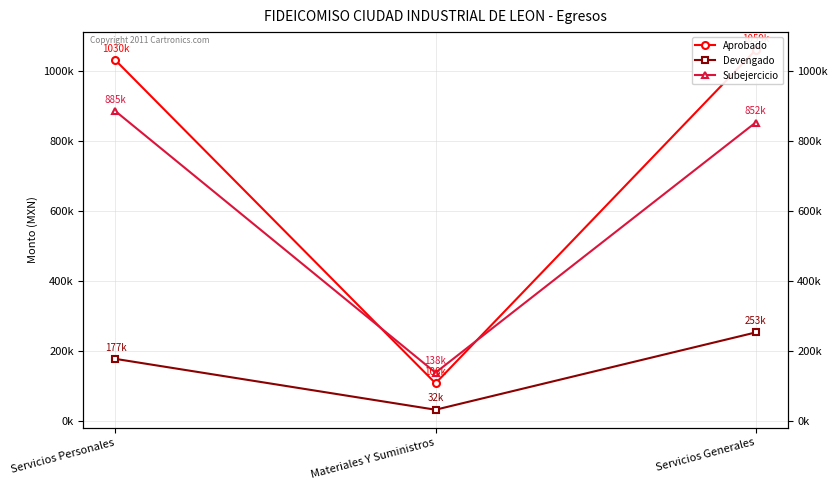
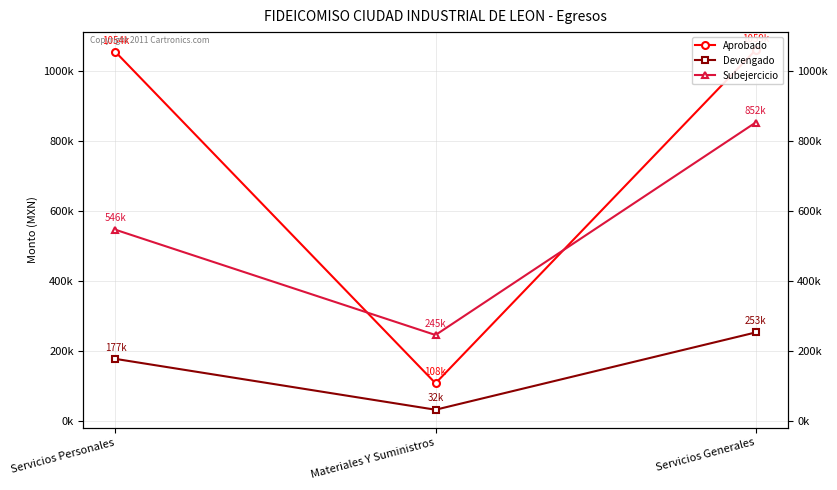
Aprobado, Servicios Personales: 1030k -> 1054k
Subejercicio, Servicios Personales: 885k -> 546k
Subejercicio, Materiales Y Suministros: 138k -> 245k
